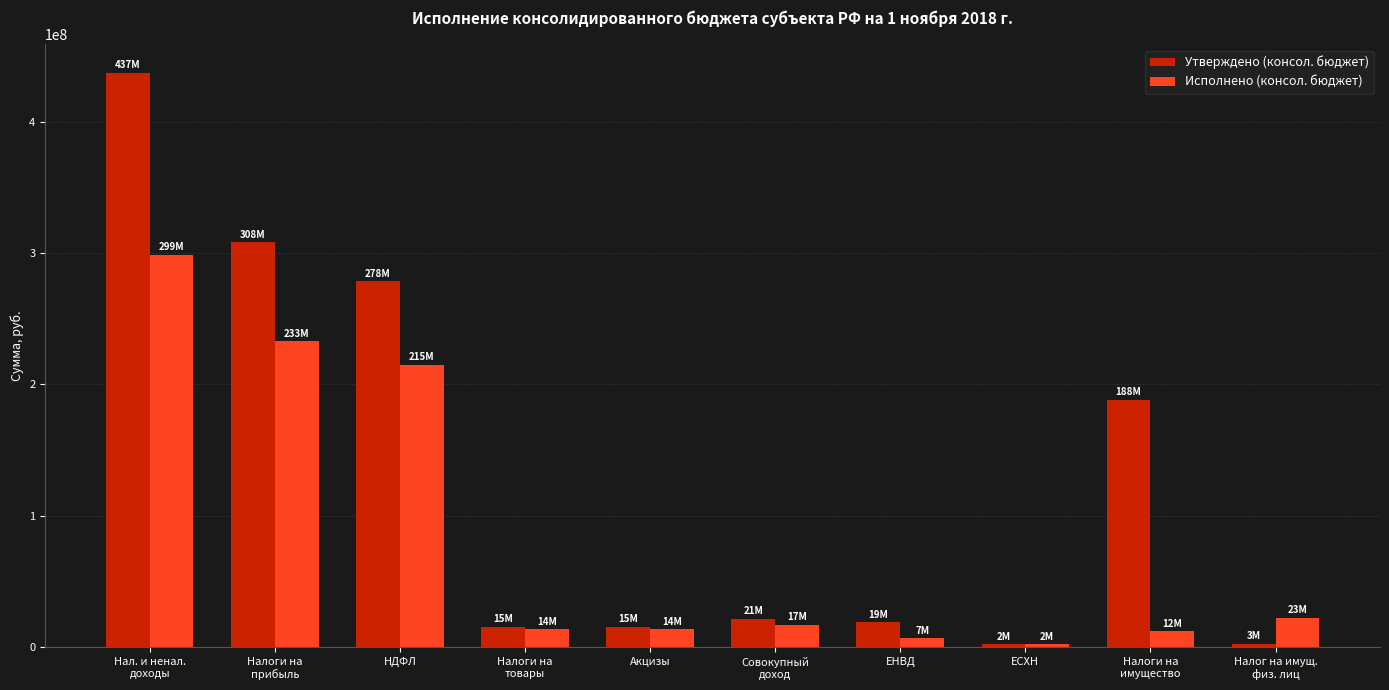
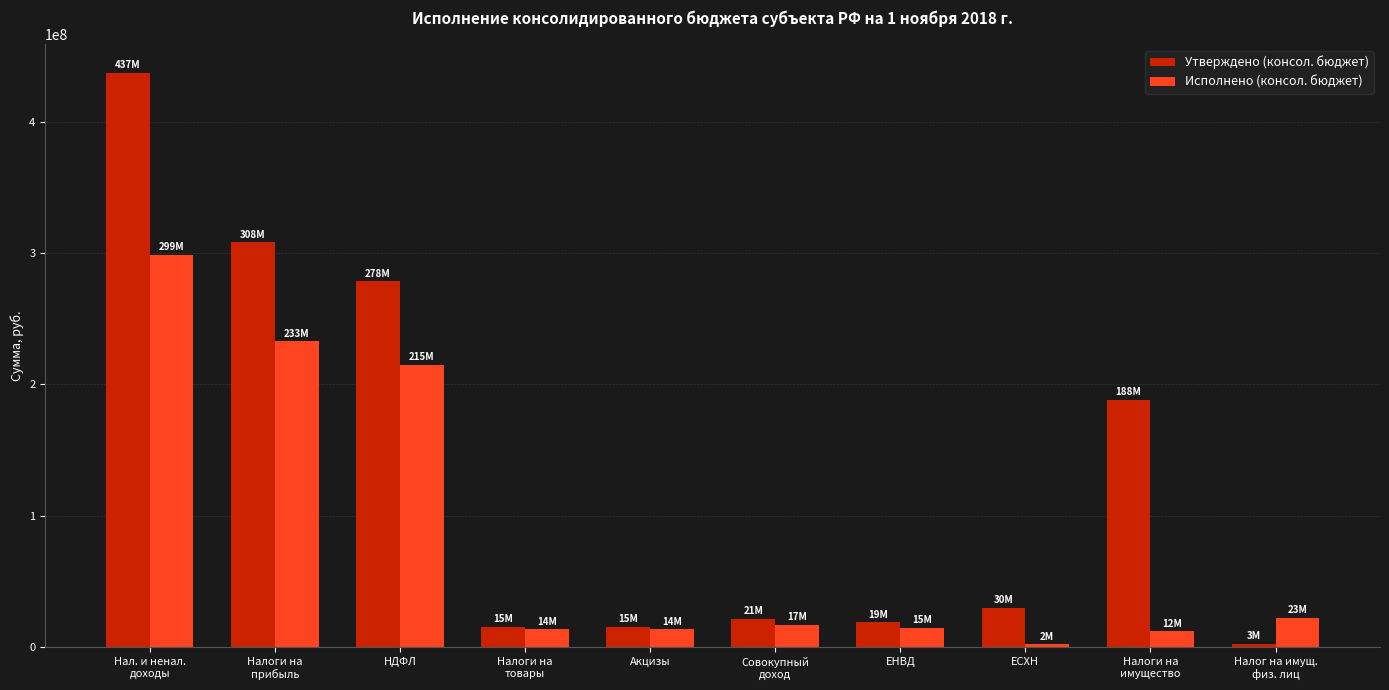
Исполнено (консол. бюджет), ЕНВД: 7M -> 15M
Утверждено (консол. бюджет), ЕСХН: 2M -> 30M
